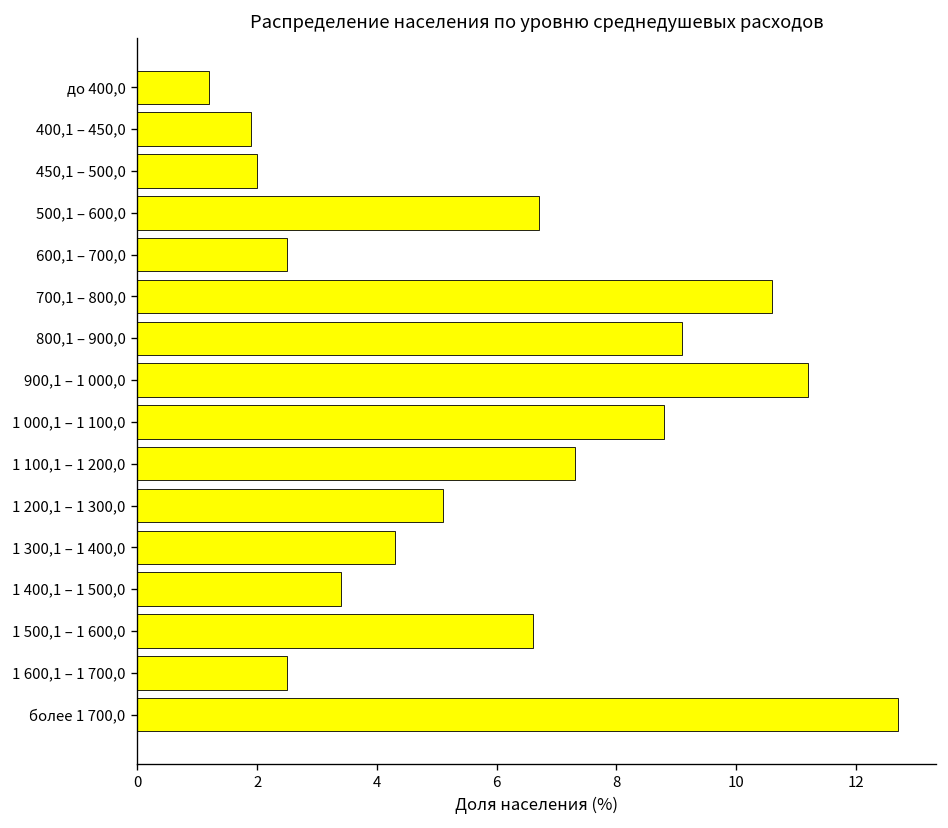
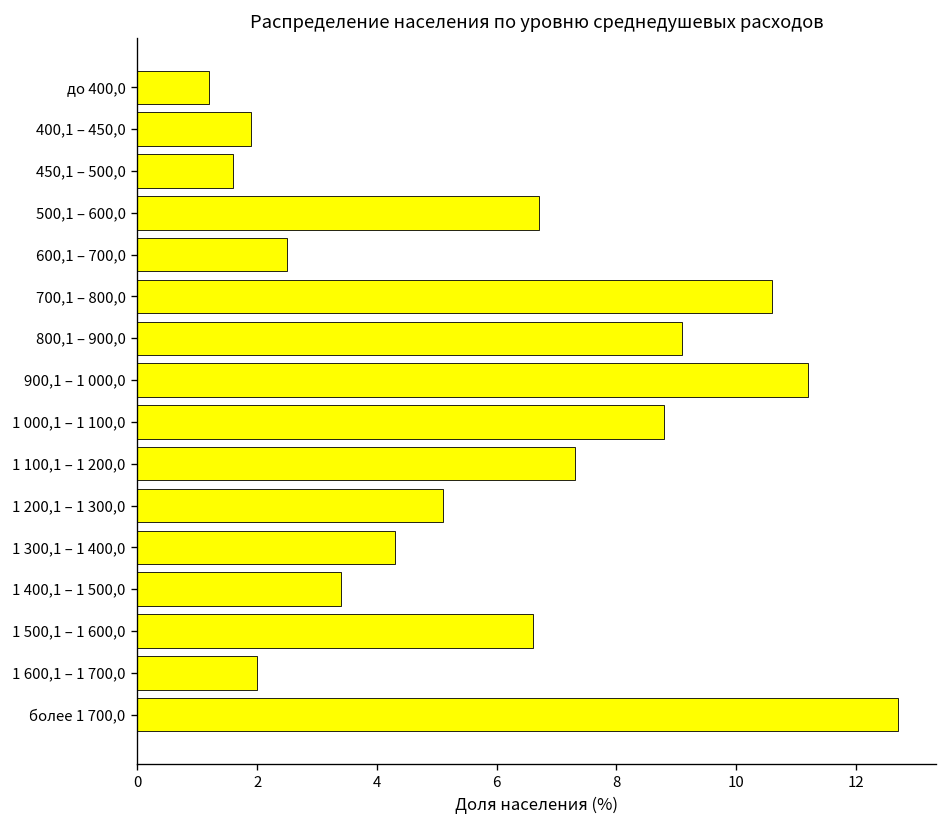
450,1 – 500,0: 2.0 -> 1.6
1 600,1 – 1 700,0: 2.5 -> 2.0
